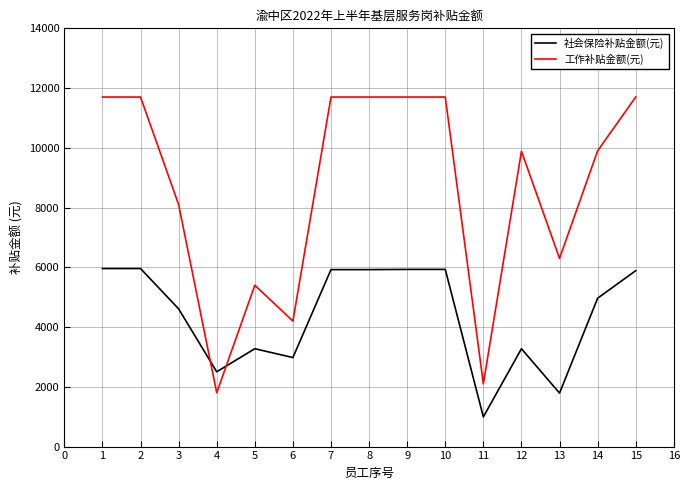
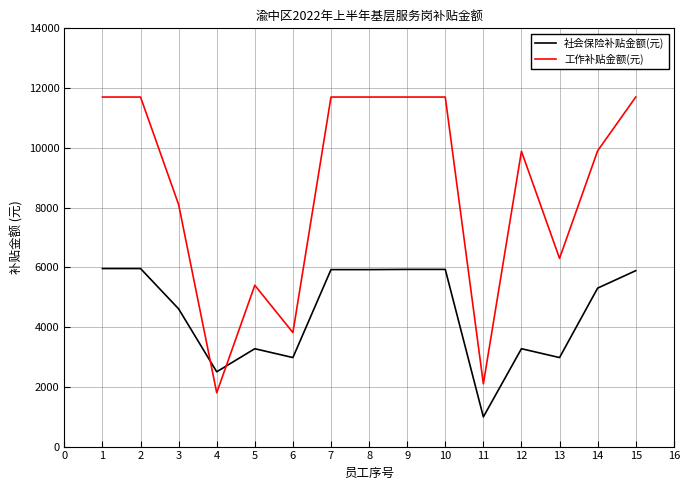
工作补贴金额(元), 6: 4200 -> 3800
社会保险补贴金额(元), 13: 1800 -> 3000
社会保险补贴金额(元), 14: 5000 -> 5300
